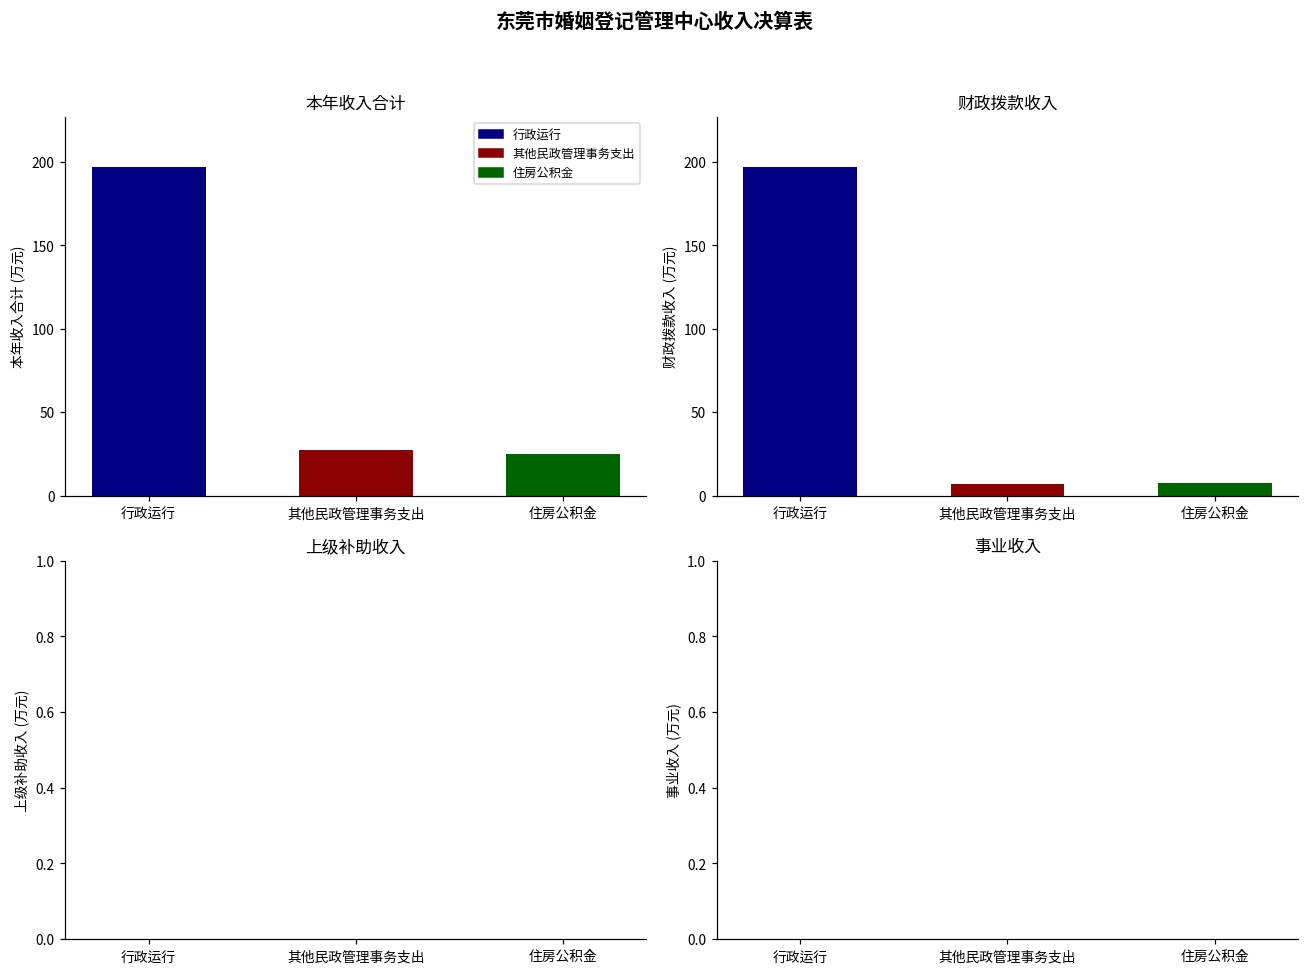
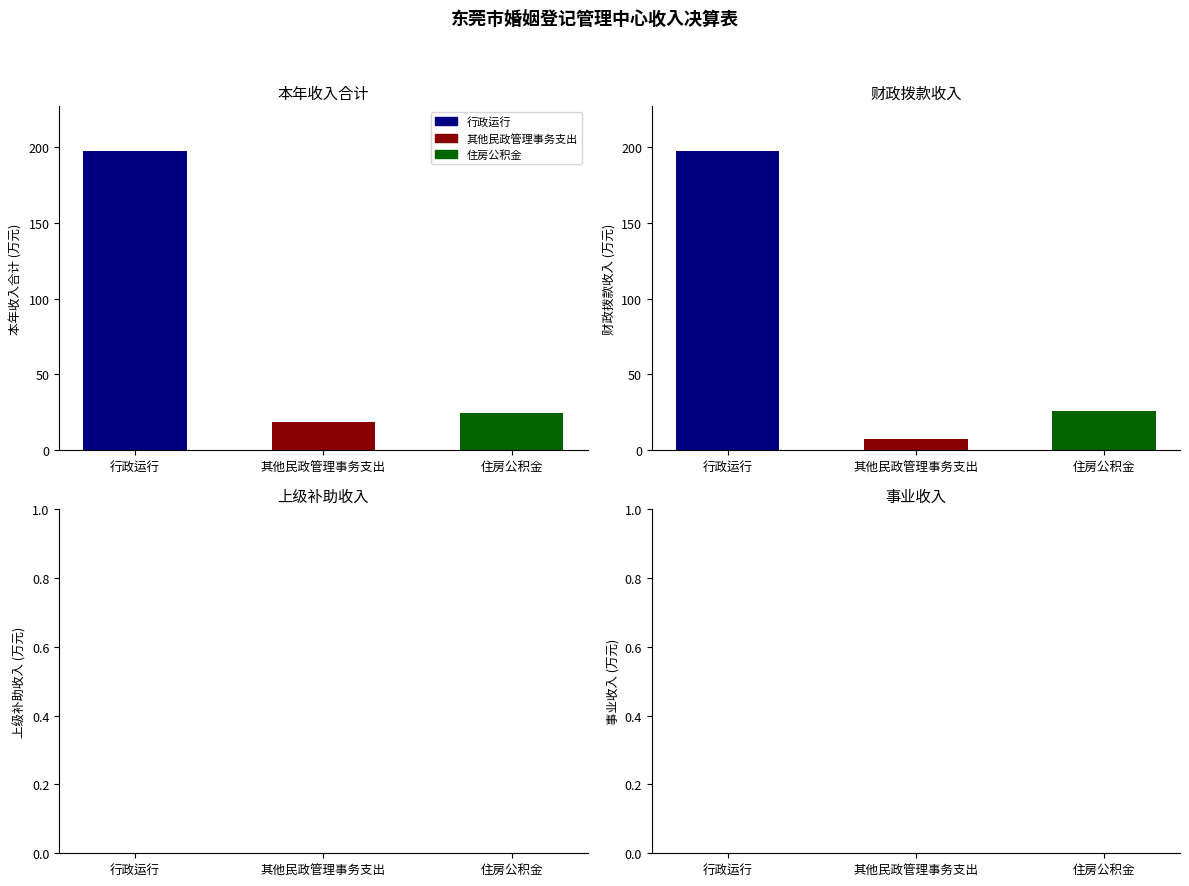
本年收入合计, 其他民政管理事务支出: 27 -> 19
财政拨款收入, 住房公积金: 8 -> 26
